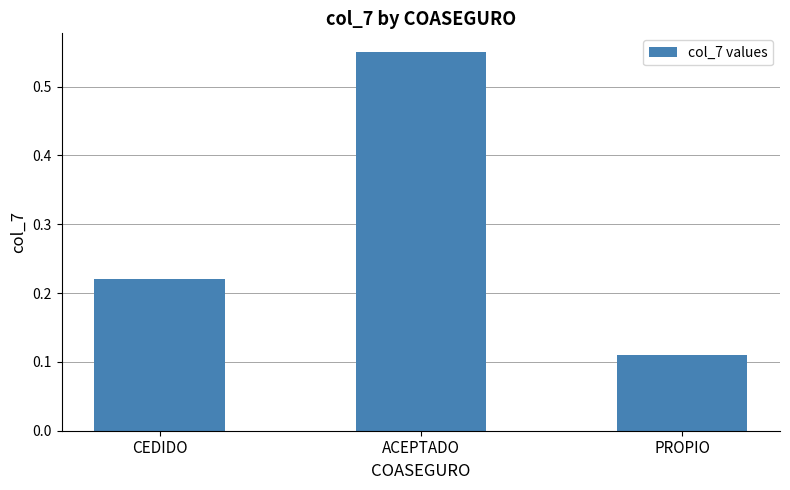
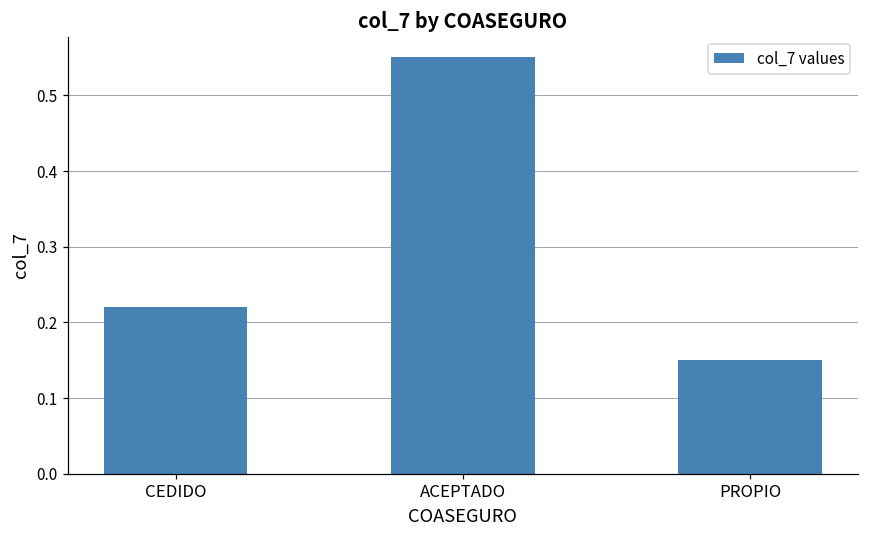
PROPIO: 0.11 -> 0.15
